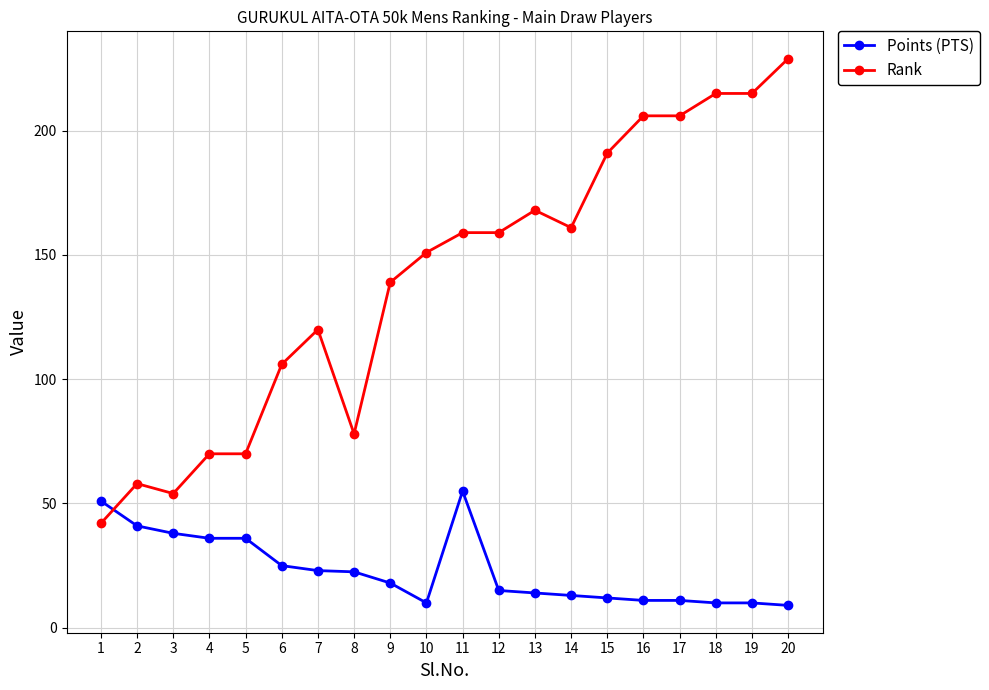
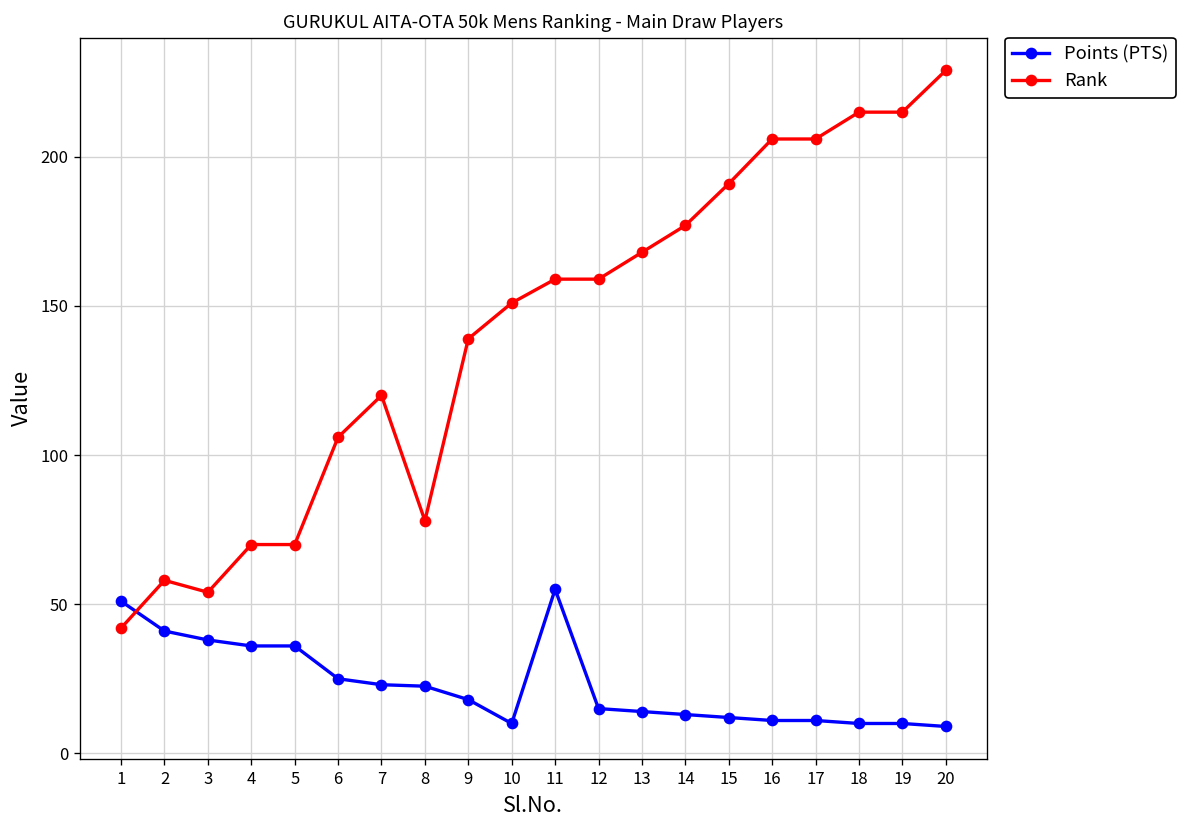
Rank, 14: 161 -> 177
